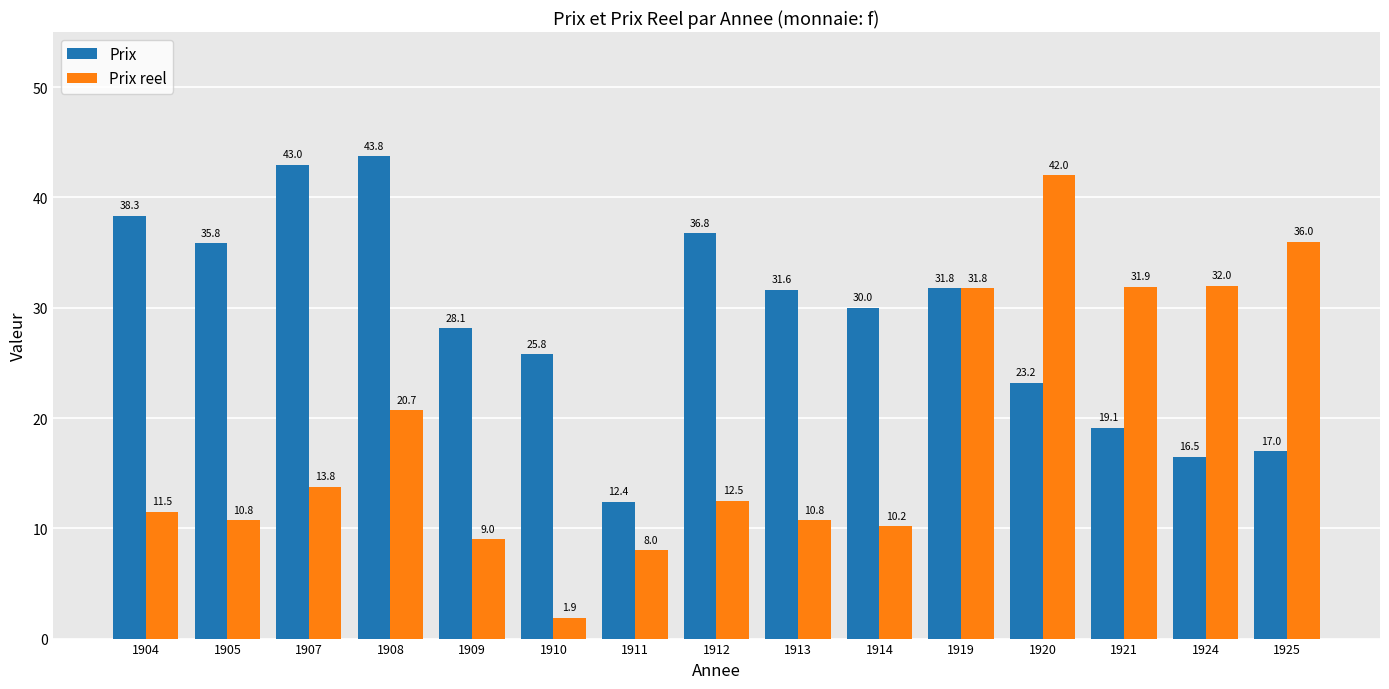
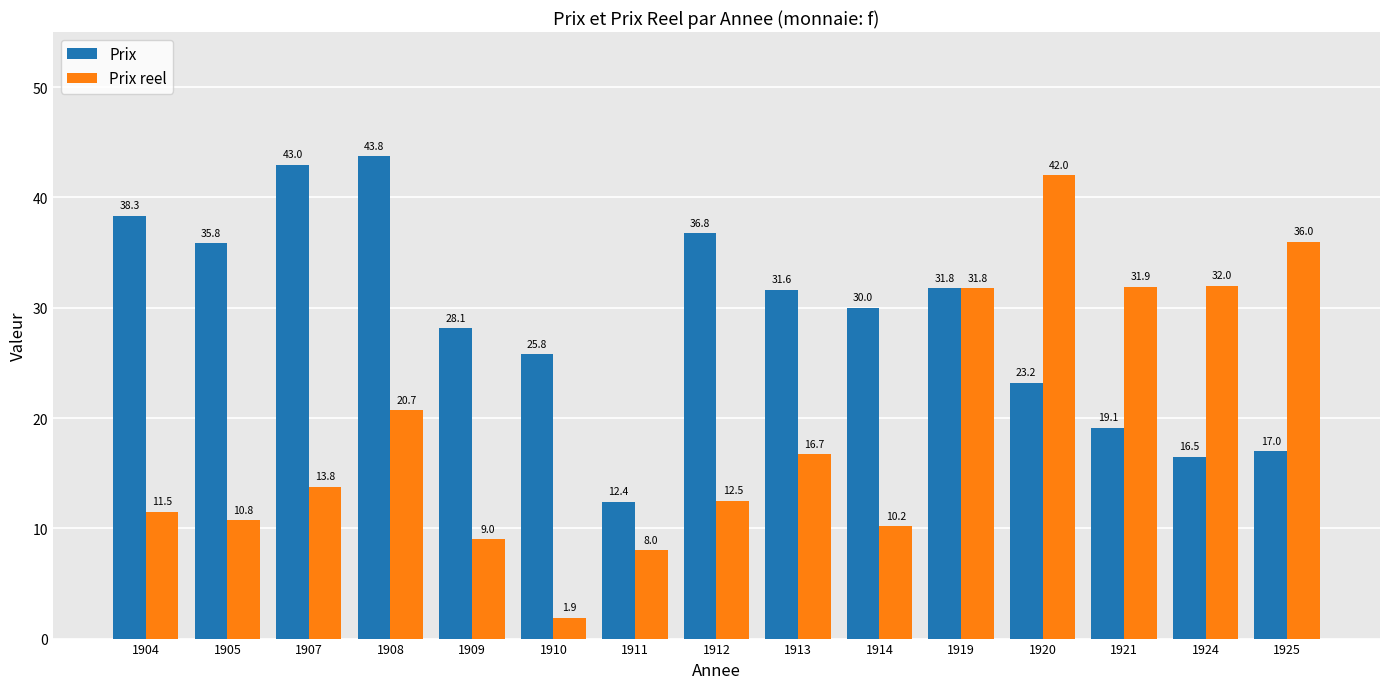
Prix reel, 1913: 10.8 -> 16.7
